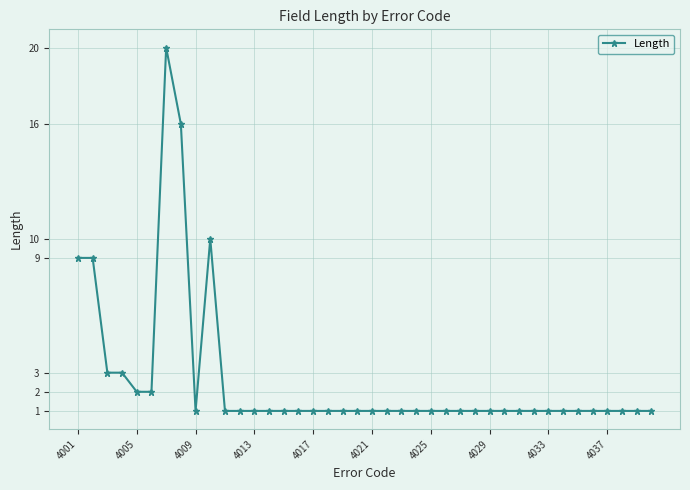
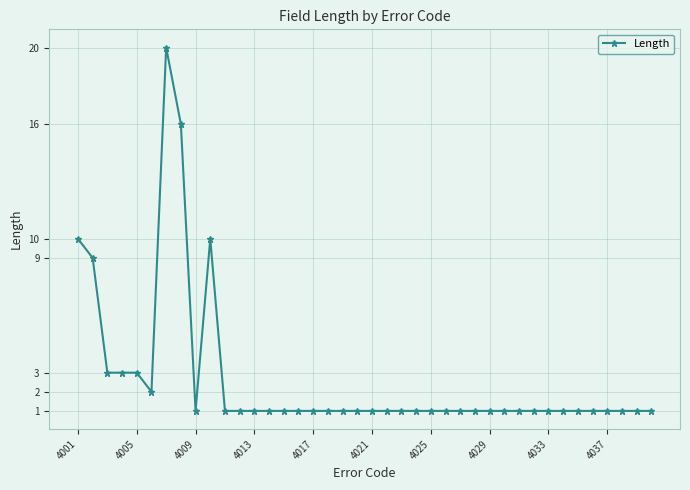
4001: 9 -> 10
4005: 2 -> 3
